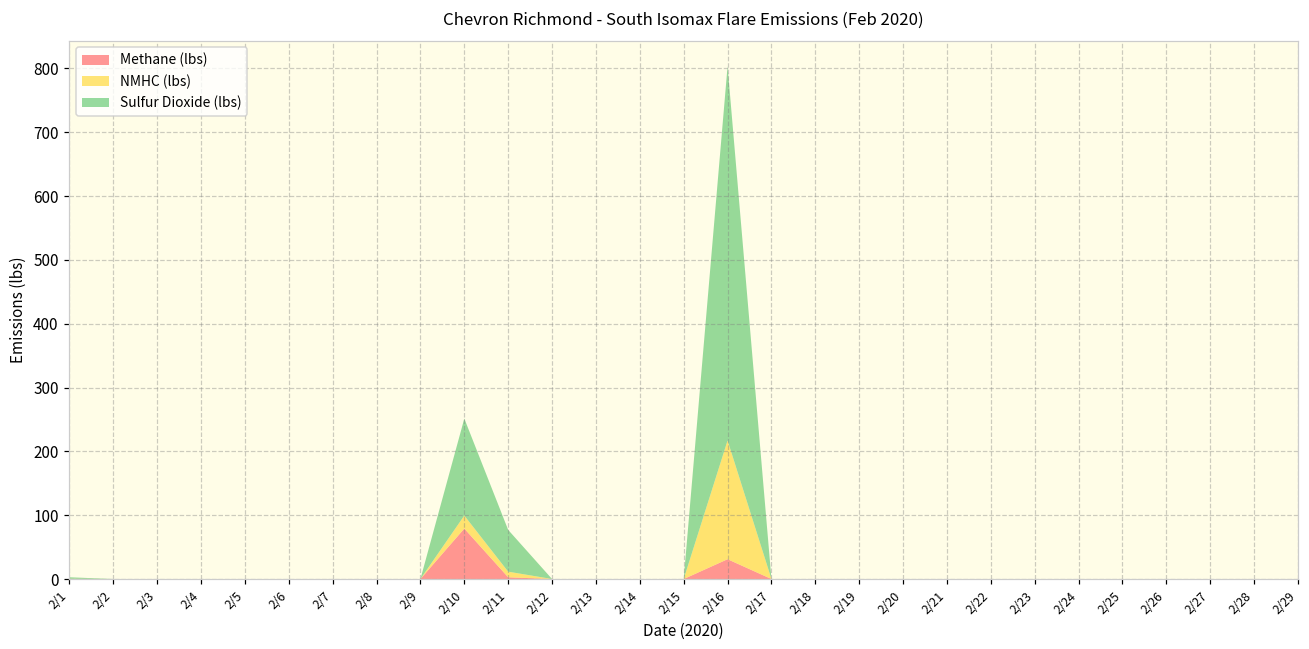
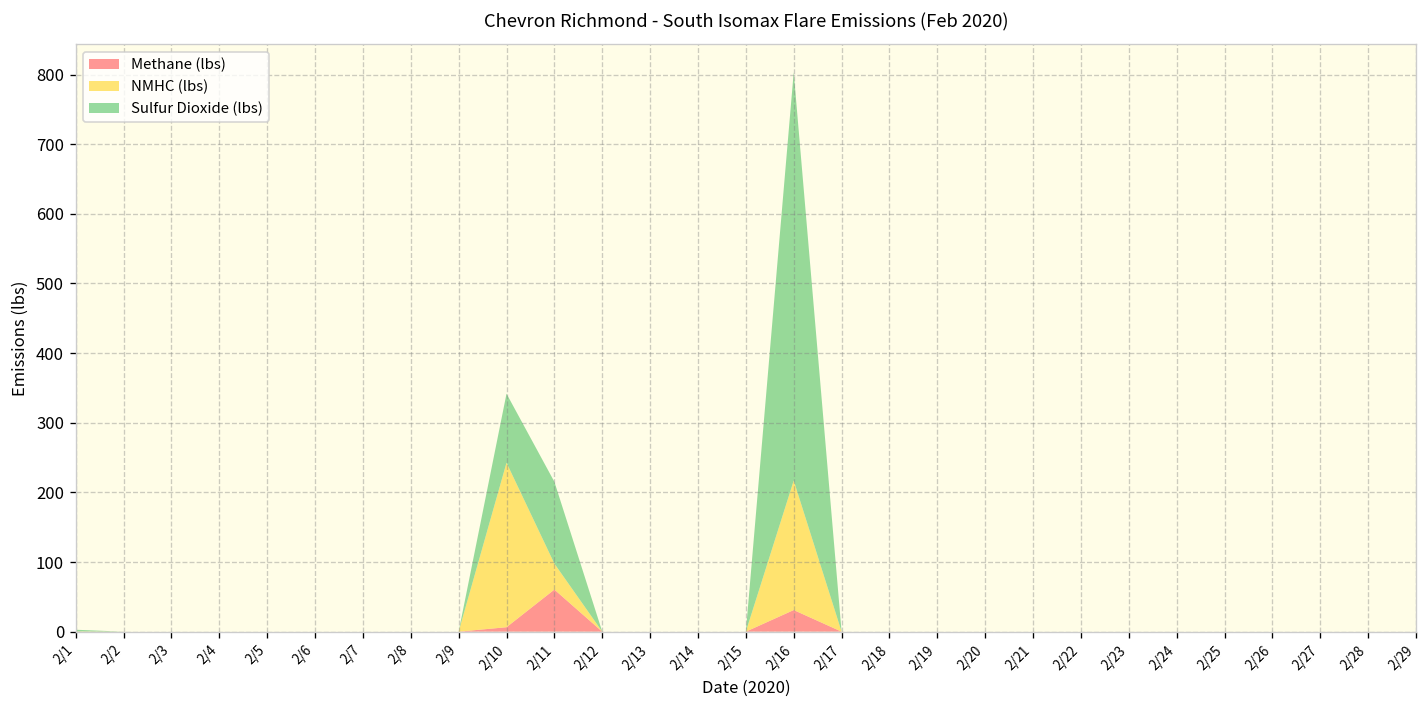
Methane (lbs), 2/10: 80 -> 10
NMHC (lbs), 2/10: 20 -> 240
Sulfur Dioxide (lbs), 2/10: 150 -> 100
Methane (lbs), 2/11: 0 -> 60
NMHC (lbs), 2/11: 10 -> 40
Sulfur Dioxide (lbs), 2/11: 70 -> 120
